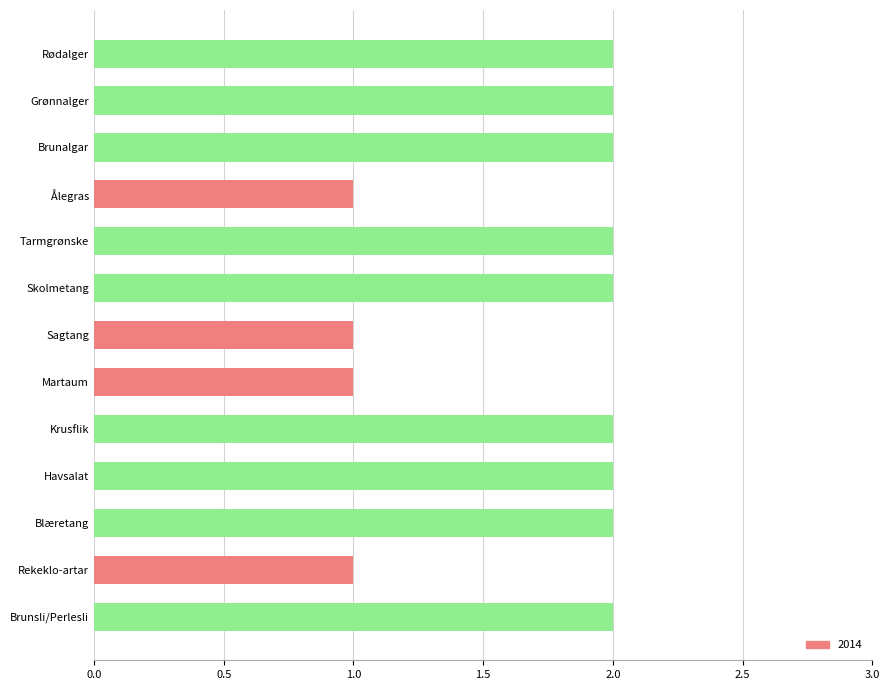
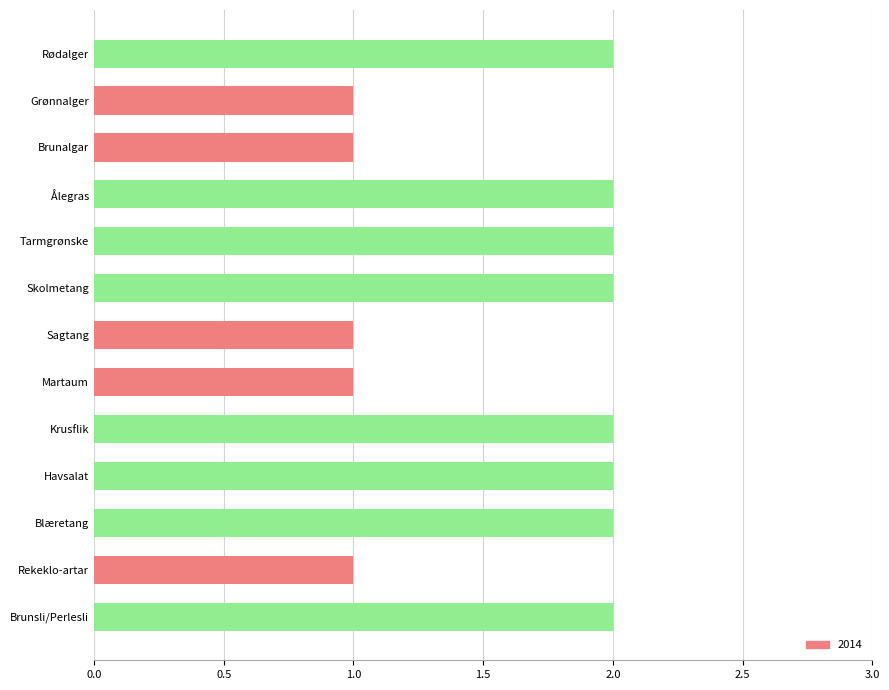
Grønnalger: 2 -> 1
Brunalgar: 2 -> 1
Ålegras: 1 -> 2
